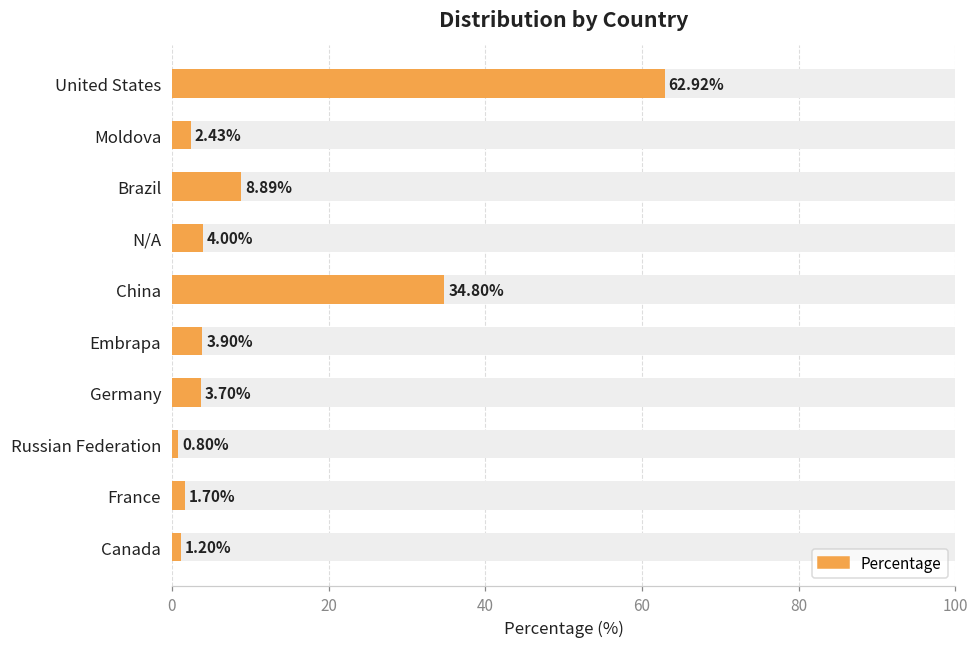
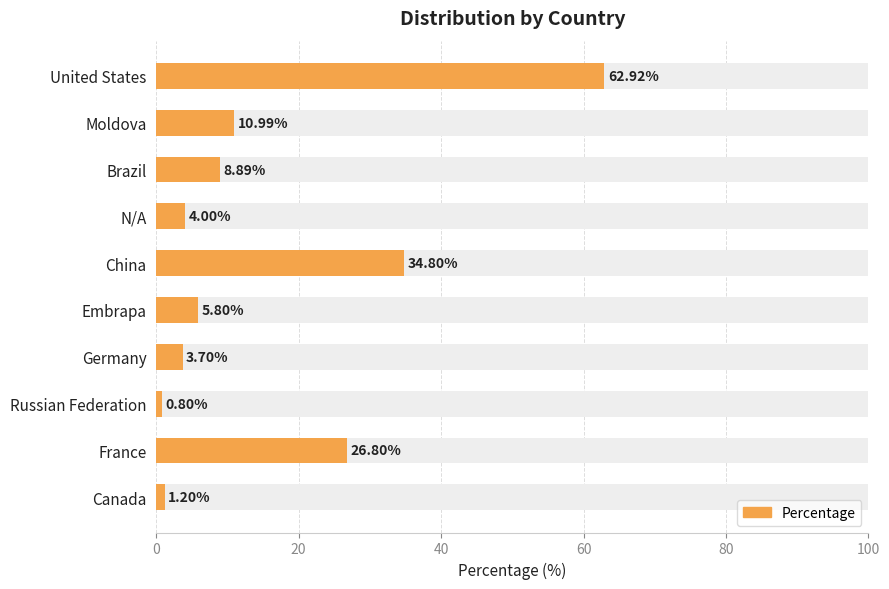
Percentage, Moldova: 2.43% -> 10.99%
Percentage, Embrapa: 3.90% -> 5.80%
Percentage, France: 1.70% -> 26.80%
